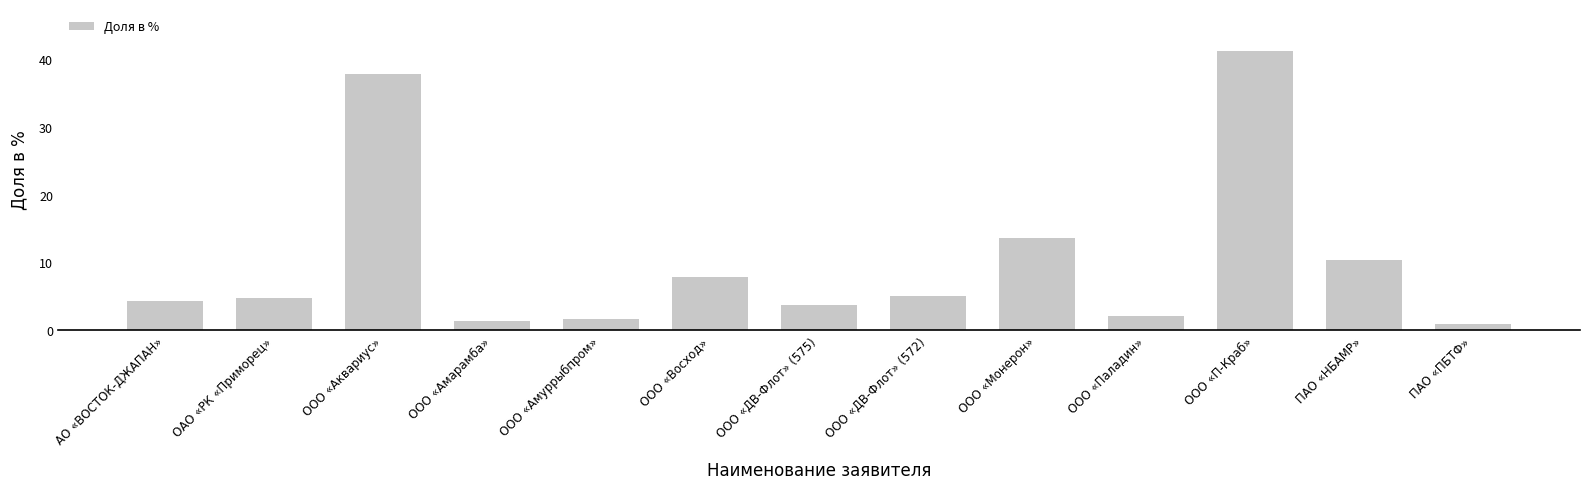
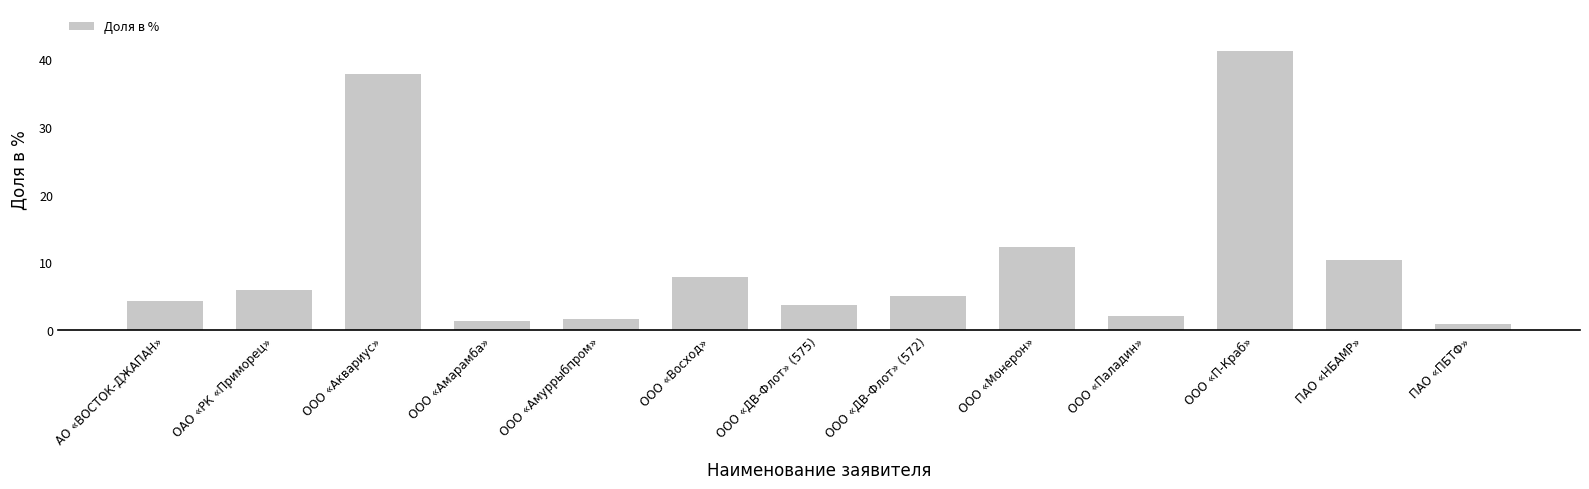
ОАО «РК «Приморец»: 5 -> 6
ООО «Монерон»: 14 -> 12
